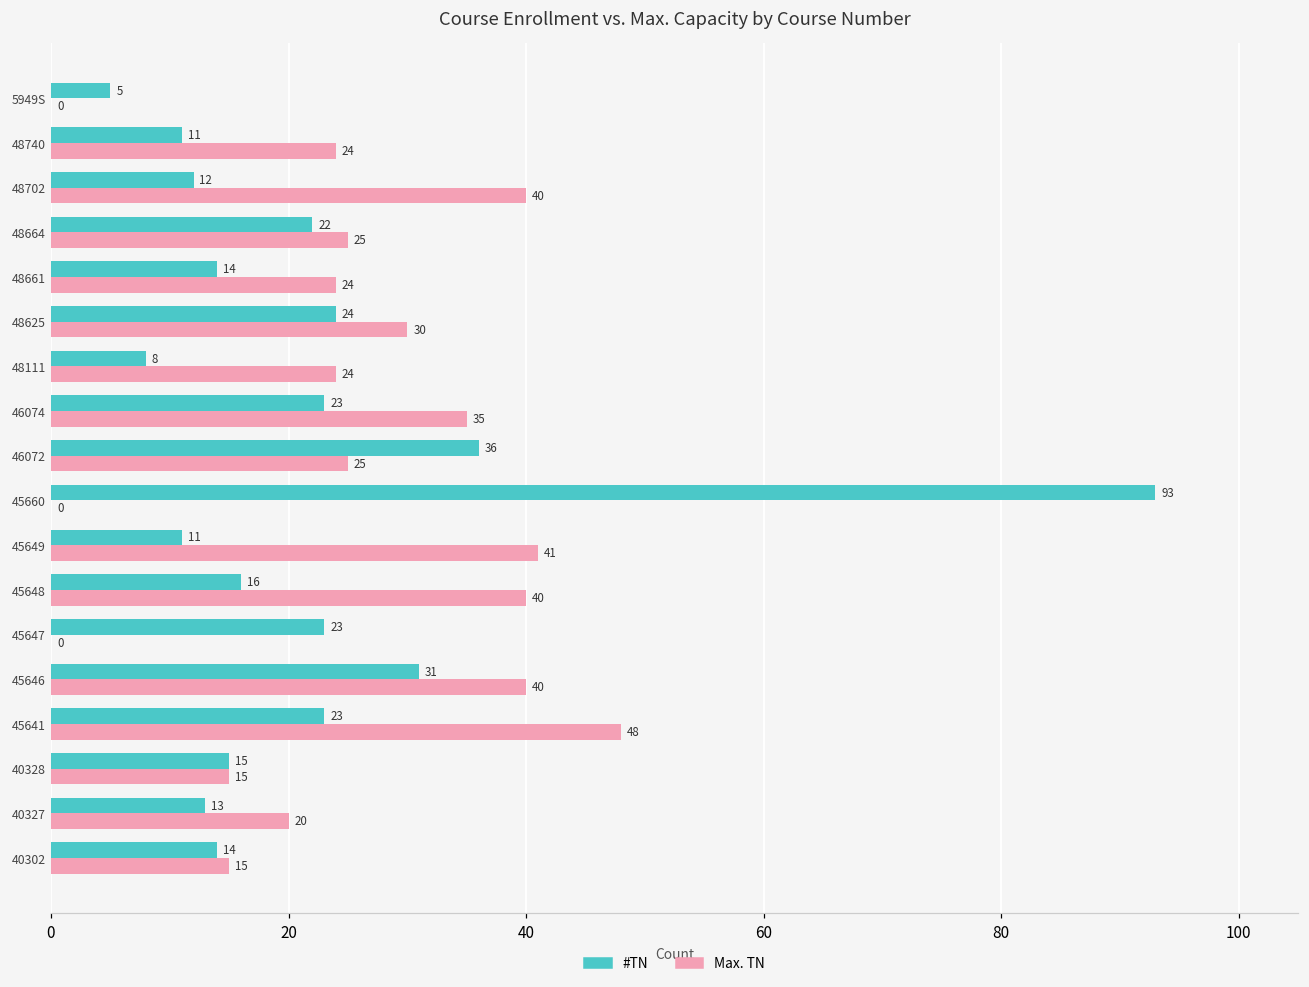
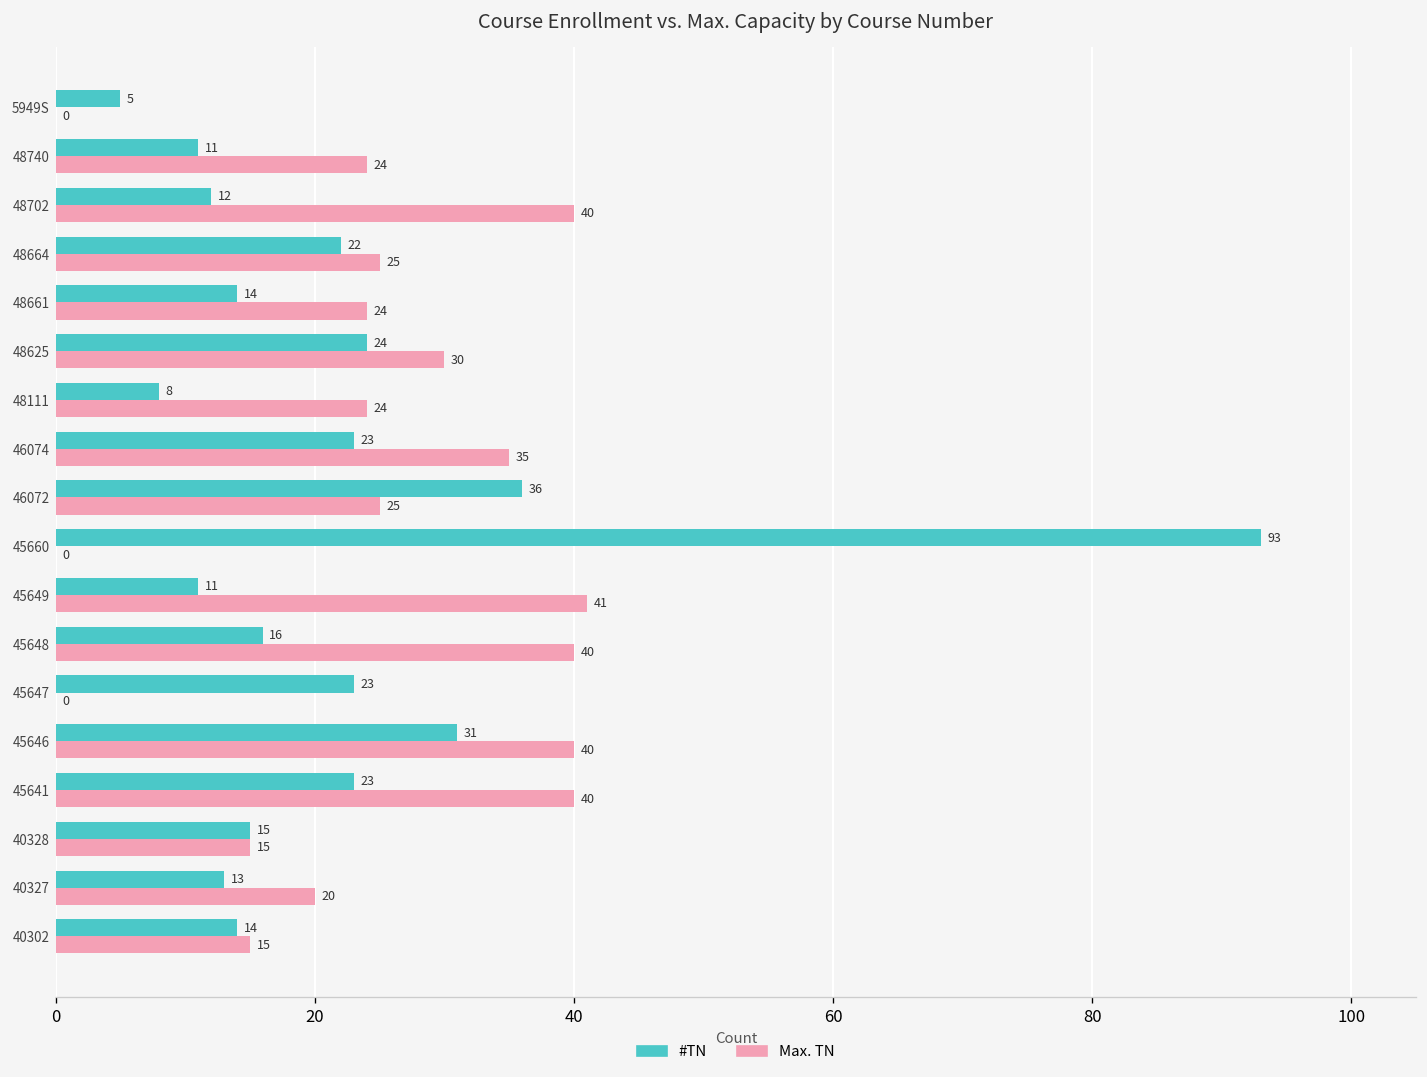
Max. TN, 45641: 48 -> 40
